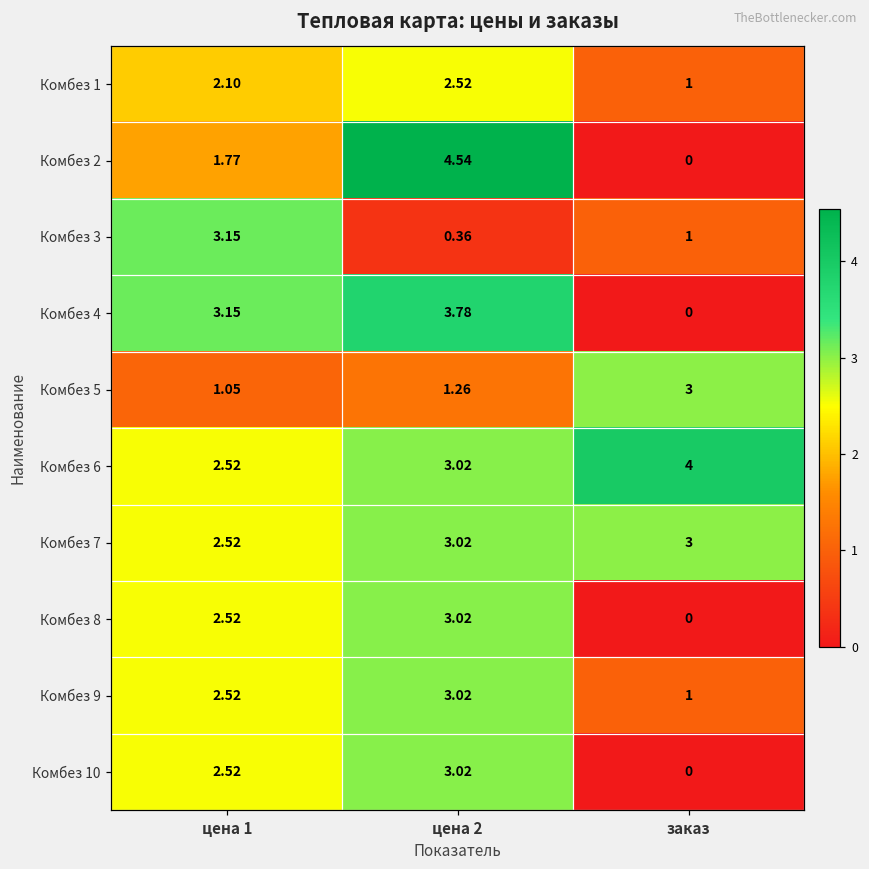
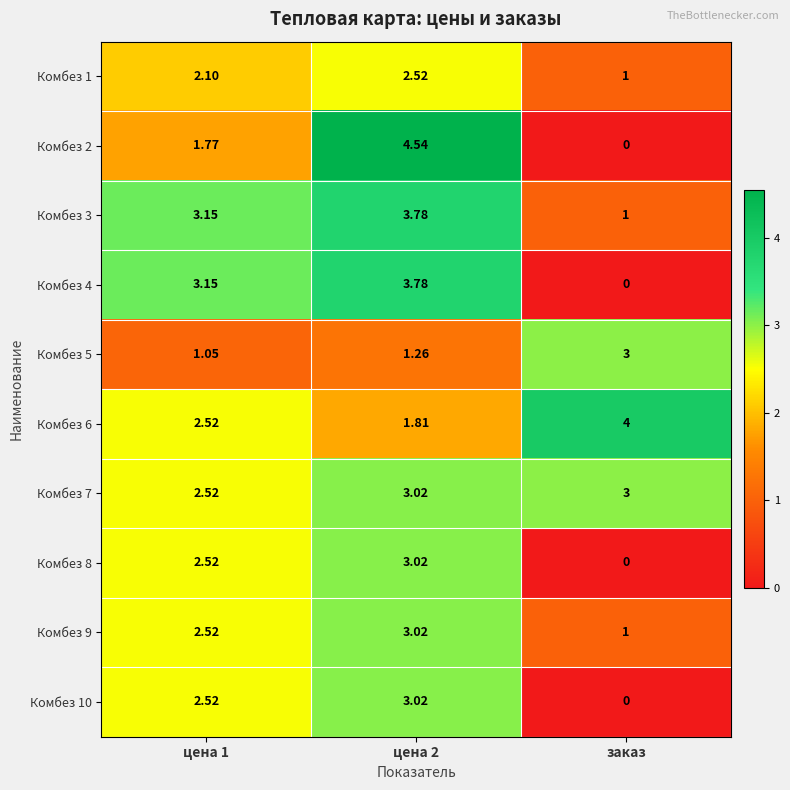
Комбез 3, цена 2: 0.36 -> 3.78
Комбез 6, цена 2: 3.02 -> 1.81
